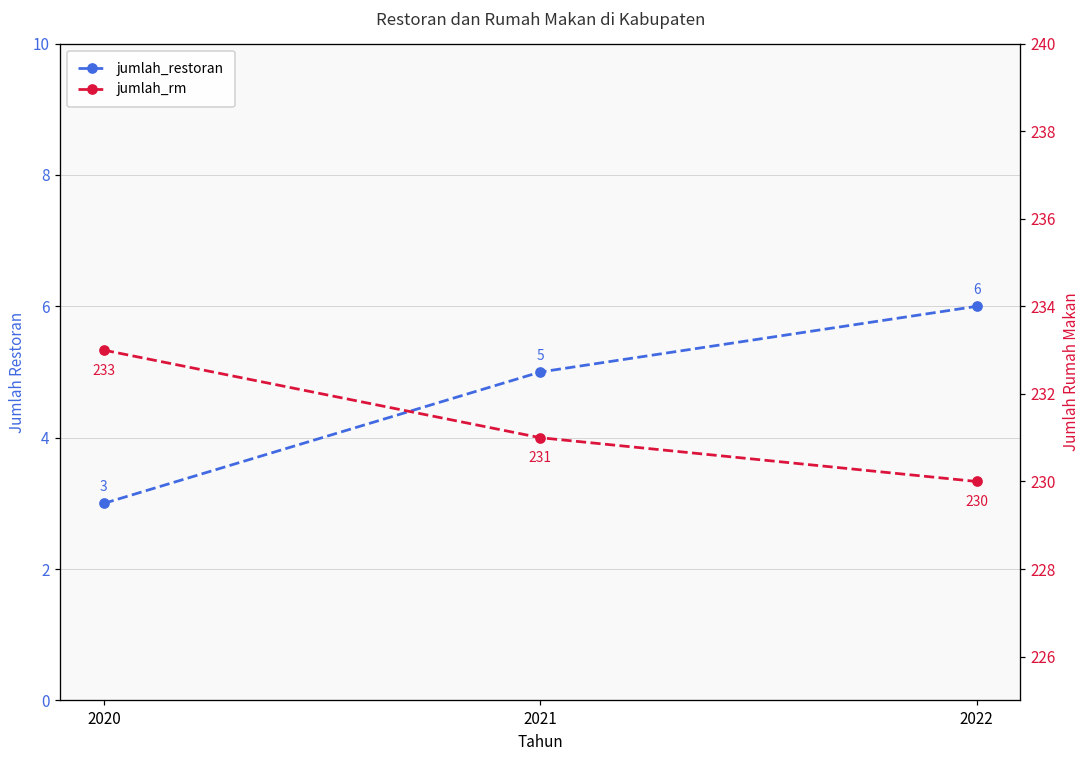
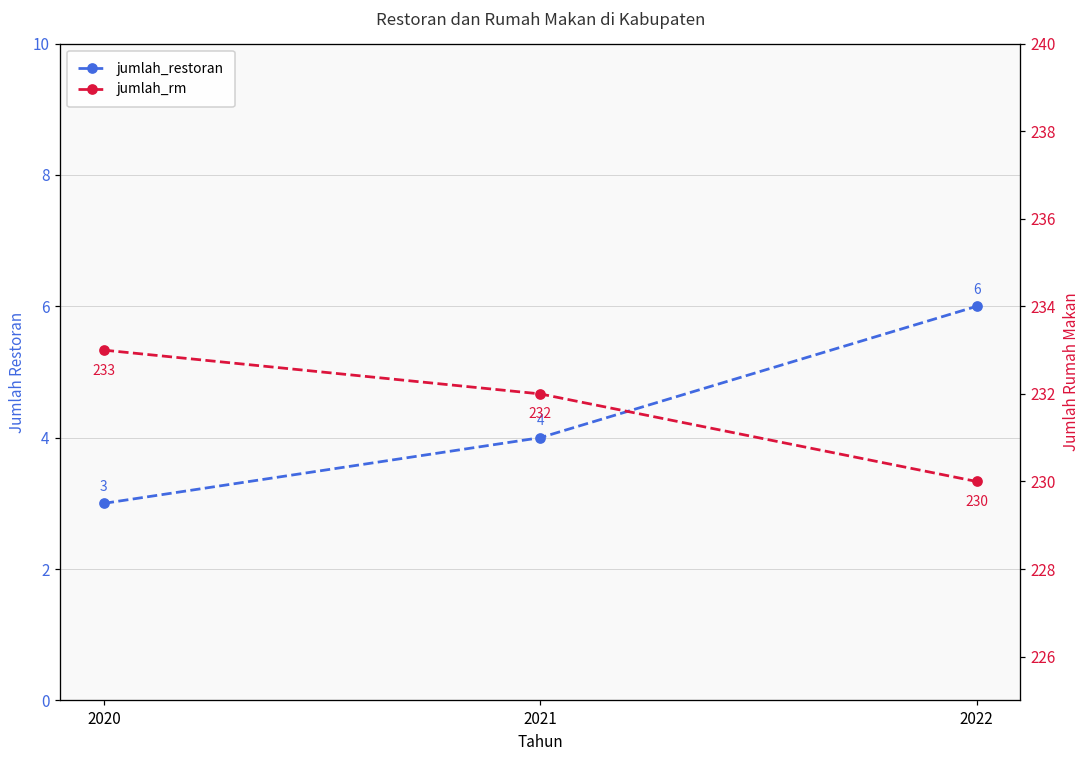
jumlah_restoran, 2021: 5 -> 4
jumlah_rm, 2021: 231 -> 232
